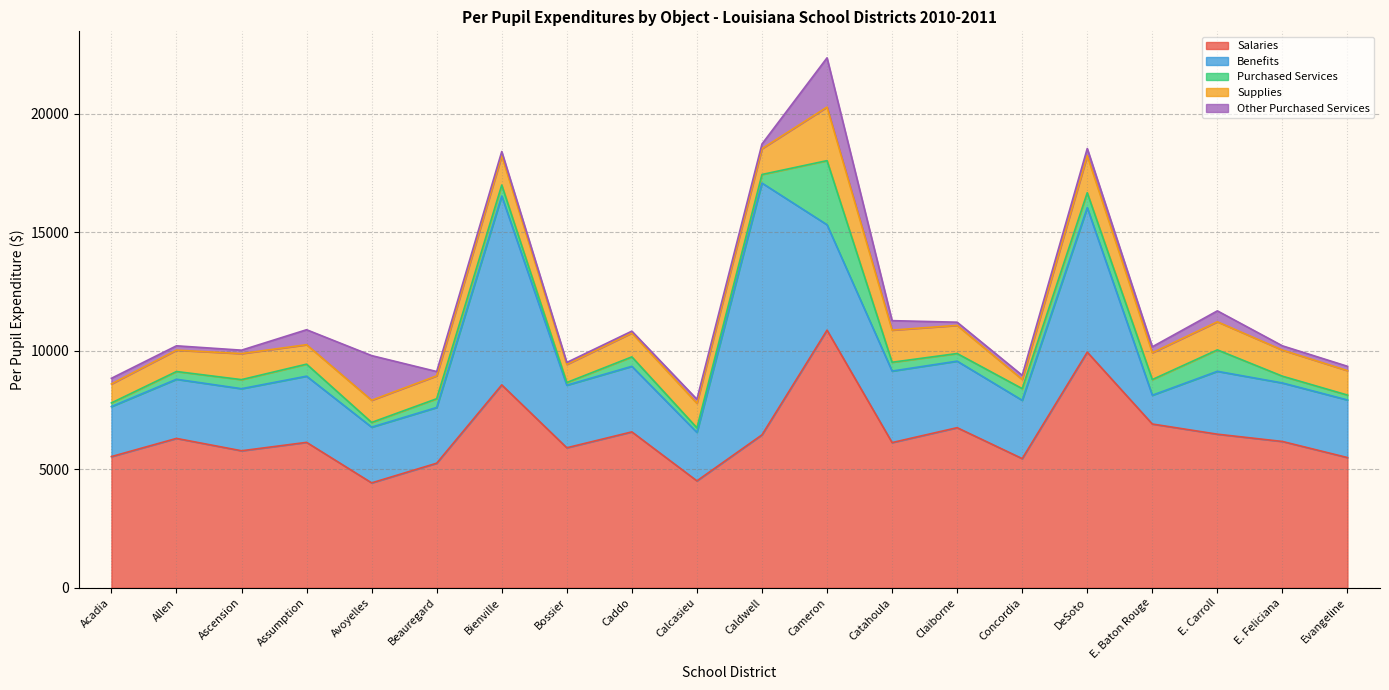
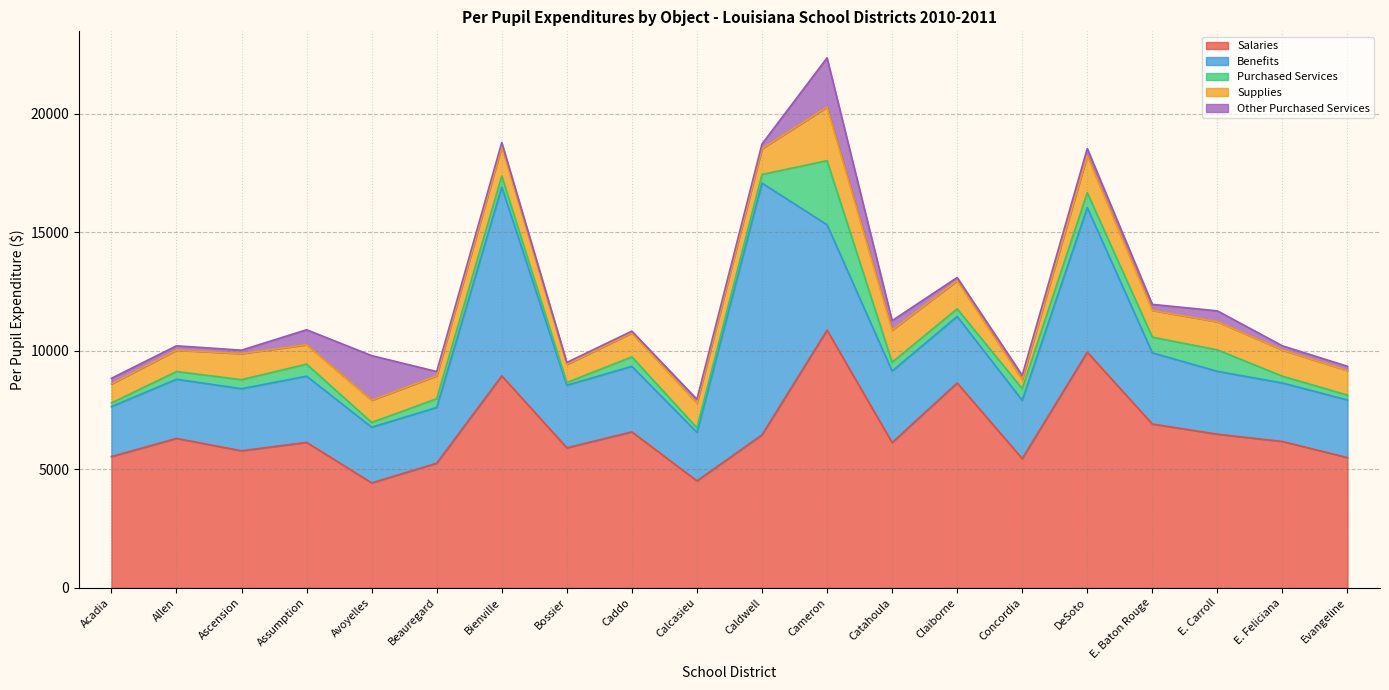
Salaries, Bienville: 8600 -> 8900
Salaries, Claiborne: 6800 -> 8600
Benefits, E. Baton Rouge: 1200 -> 3000
